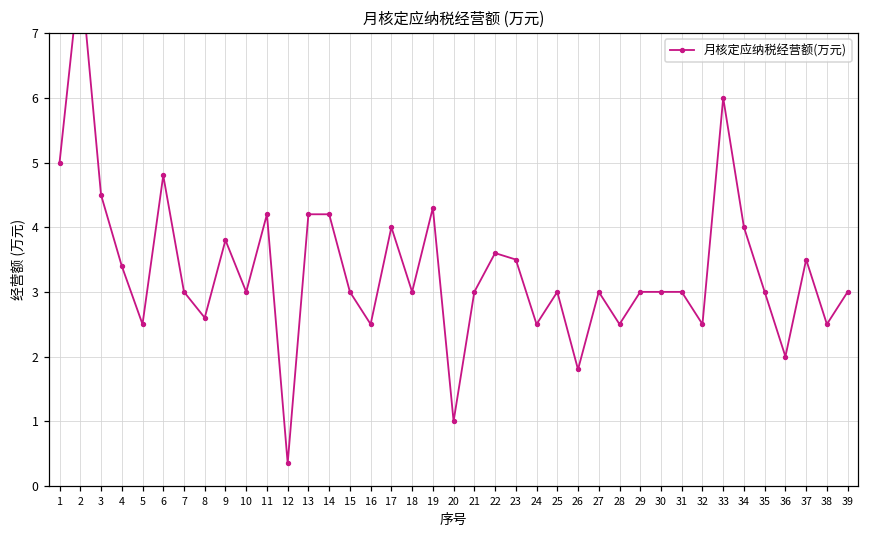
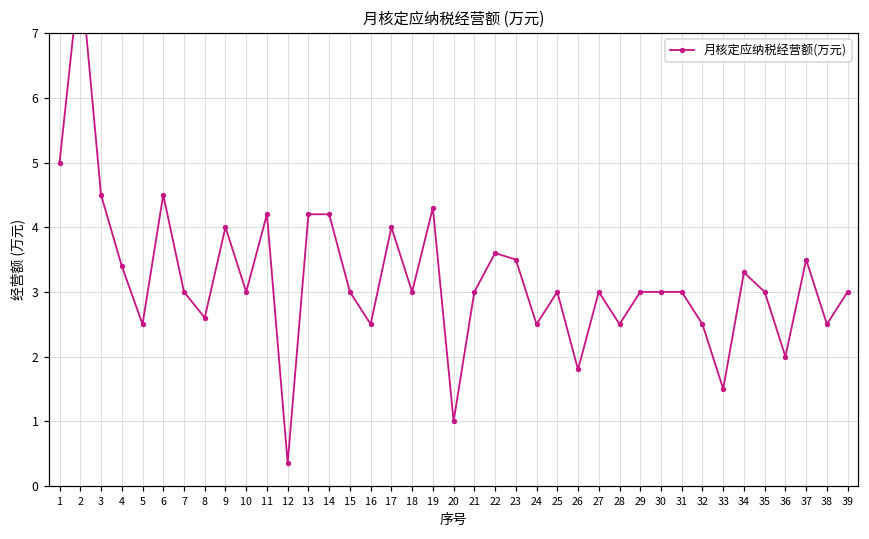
6: 4.8 -> 4.5
9: 3.8 -> 4.0
33: 6.0 -> 1.5
34: 4.0 -> 3.3
